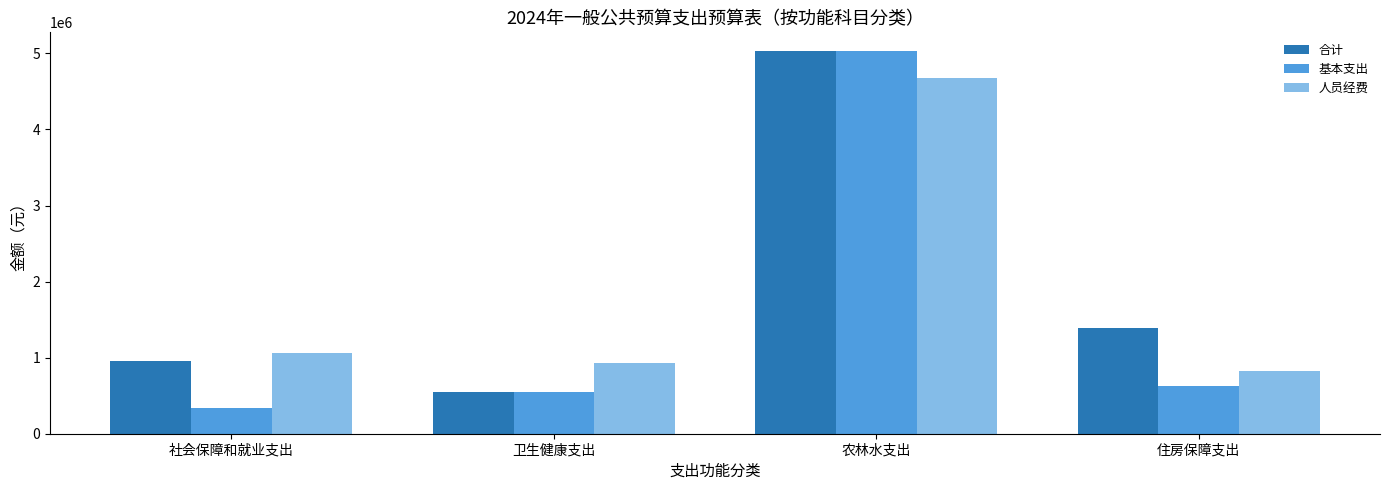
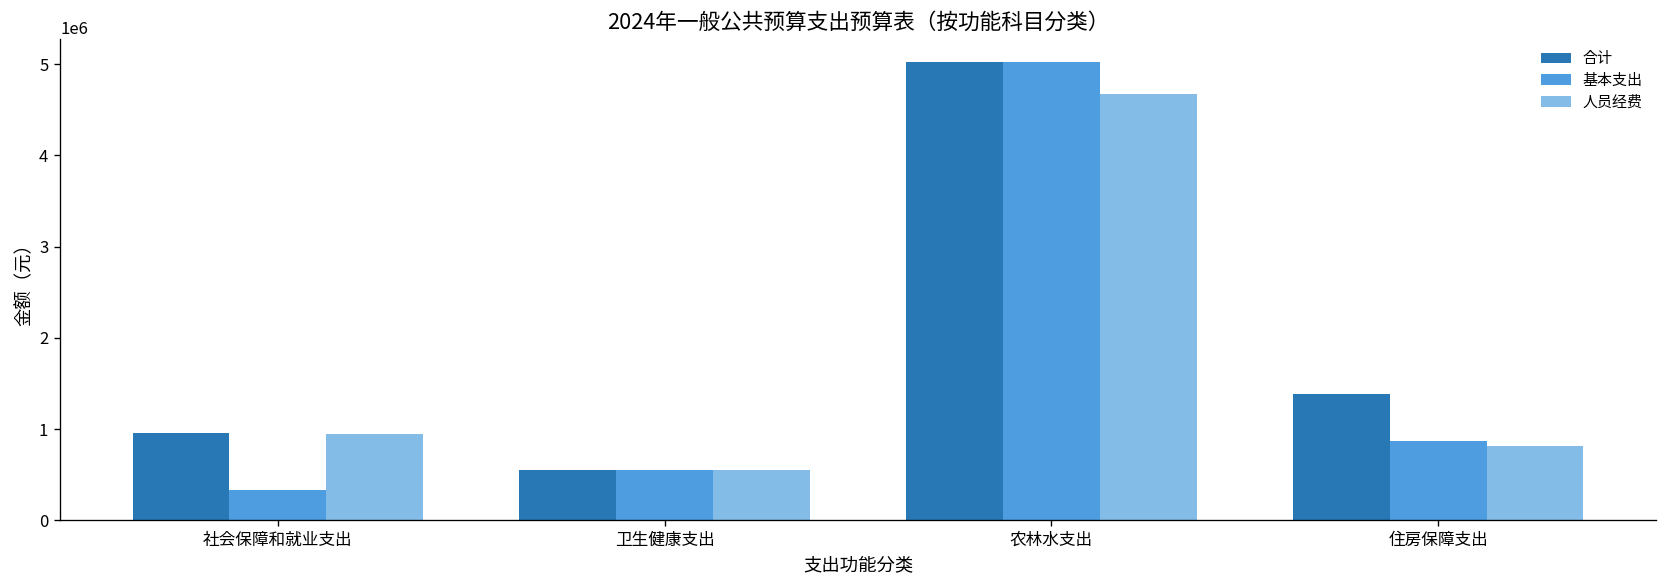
人员经费, 社会保障和就业支出: 1100000 -> 900000
人员经费, 卫生健康支出: 900000 -> 500000
基本支出, 住房保障支出: 600000 -> 900000
